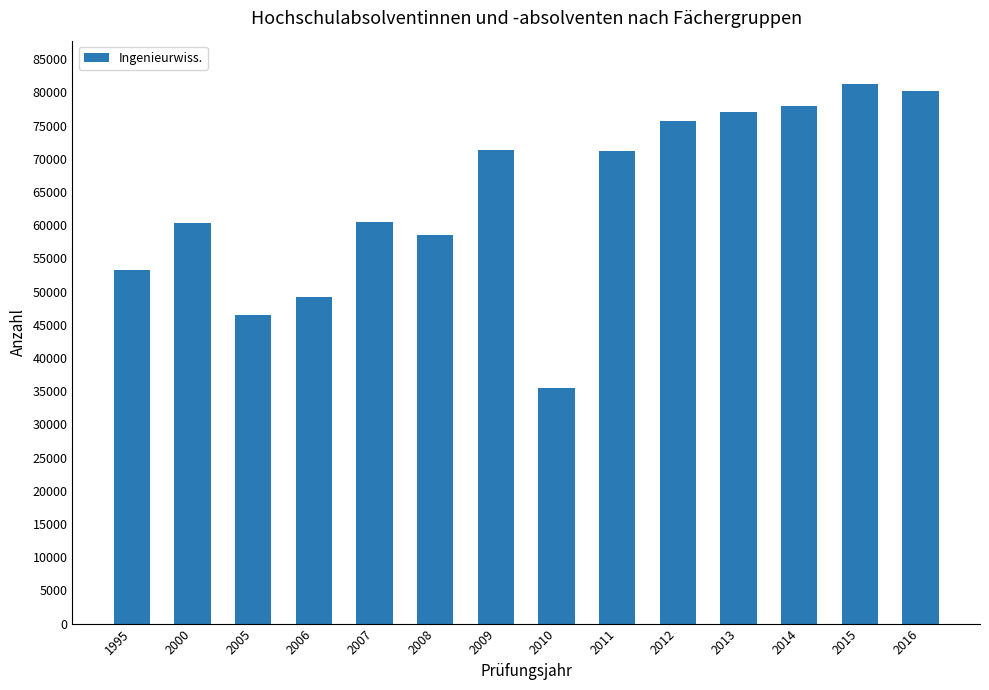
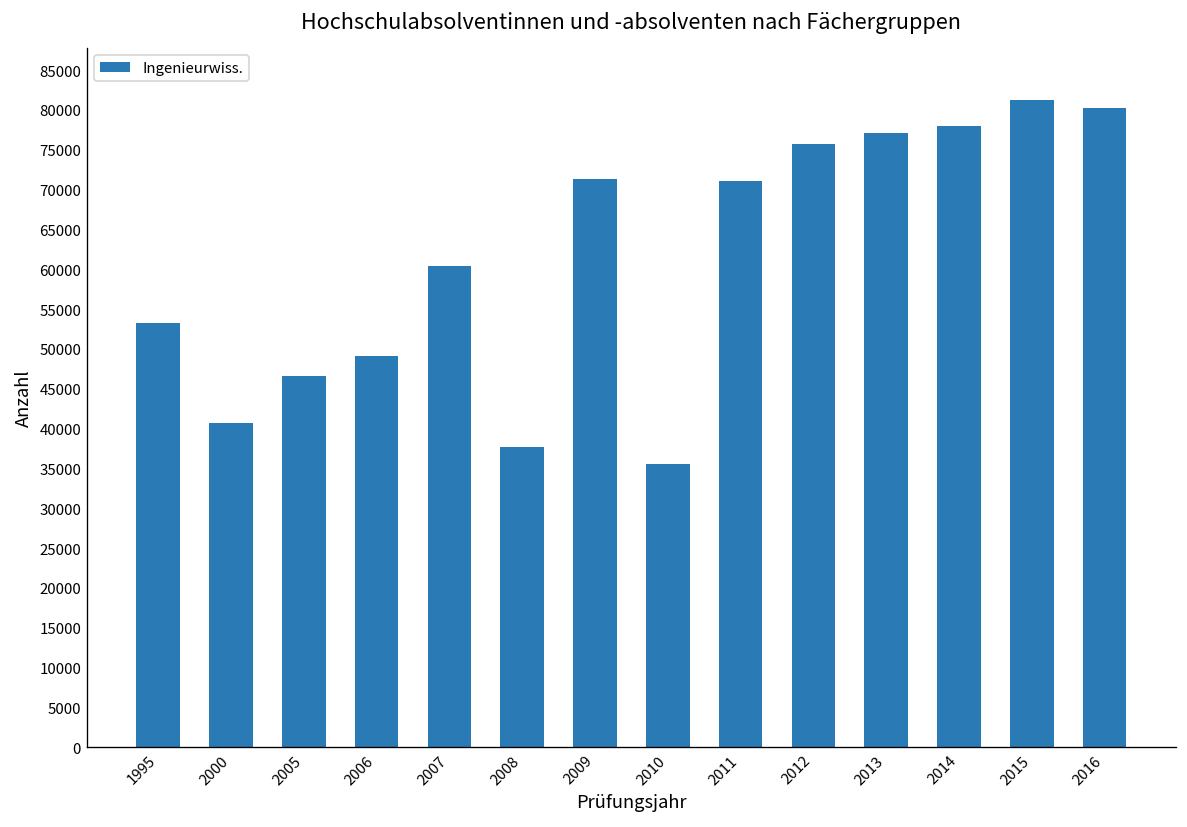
2000: 60000 -> 41000
2008: 59000 -> 38000
